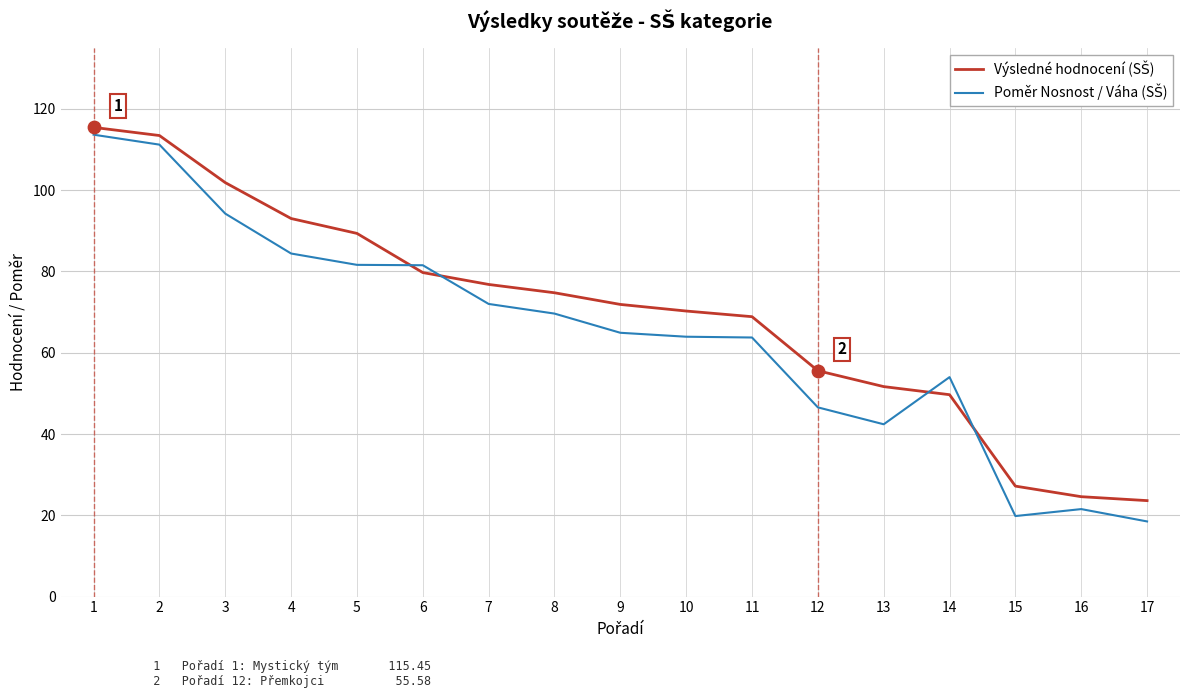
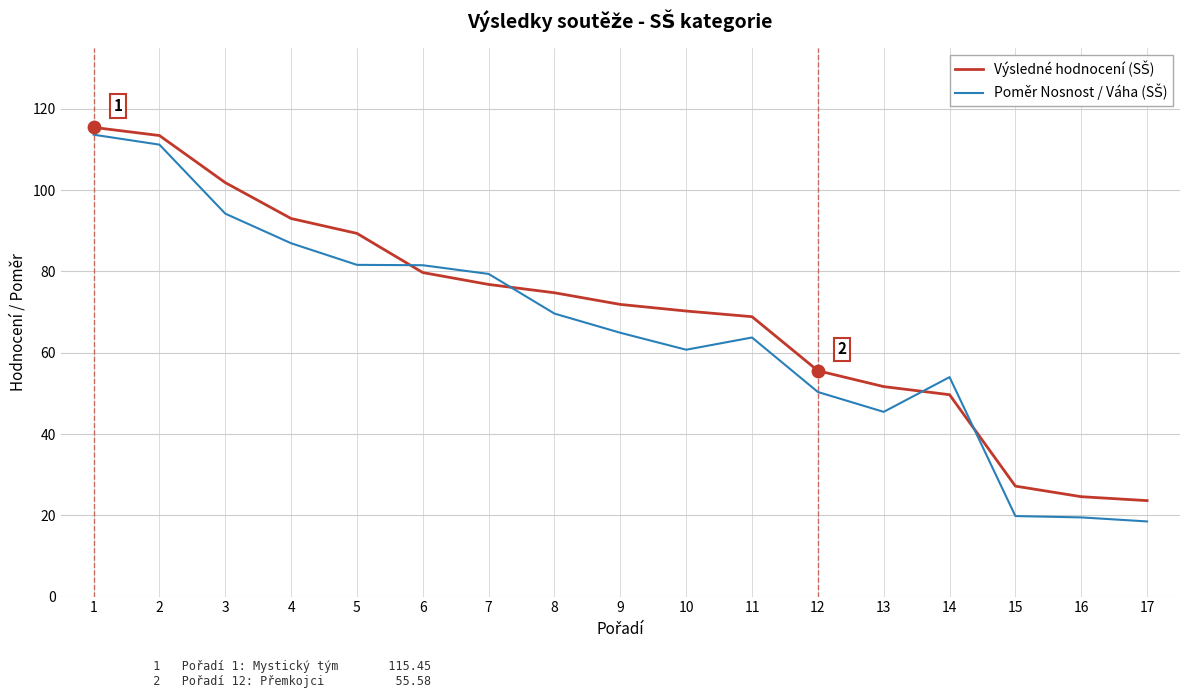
Poměr Nosnost / Váha (SŠ), 4: 84 -> 87
Poměr Nosnost / Váha (SŠ), 7: 72 -> 79
Poměr Nosnost / Váha (SŠ), 10: 64 -> 61
Poměr Nosnost / Váha (SŠ), 12: 47 -> 50
Poměr Nosnost / Váha (SŠ), 13: 42 -> 45
Poměr Nosnost / Váha (SŠ), 16: 22 -> 19
